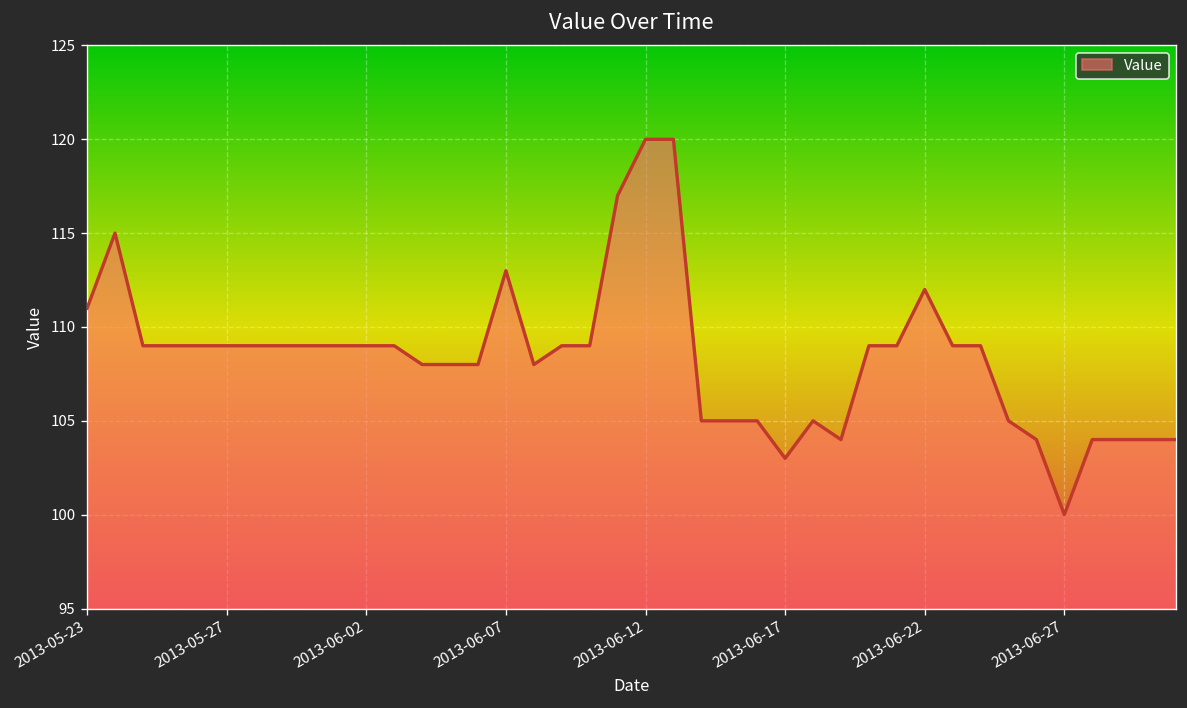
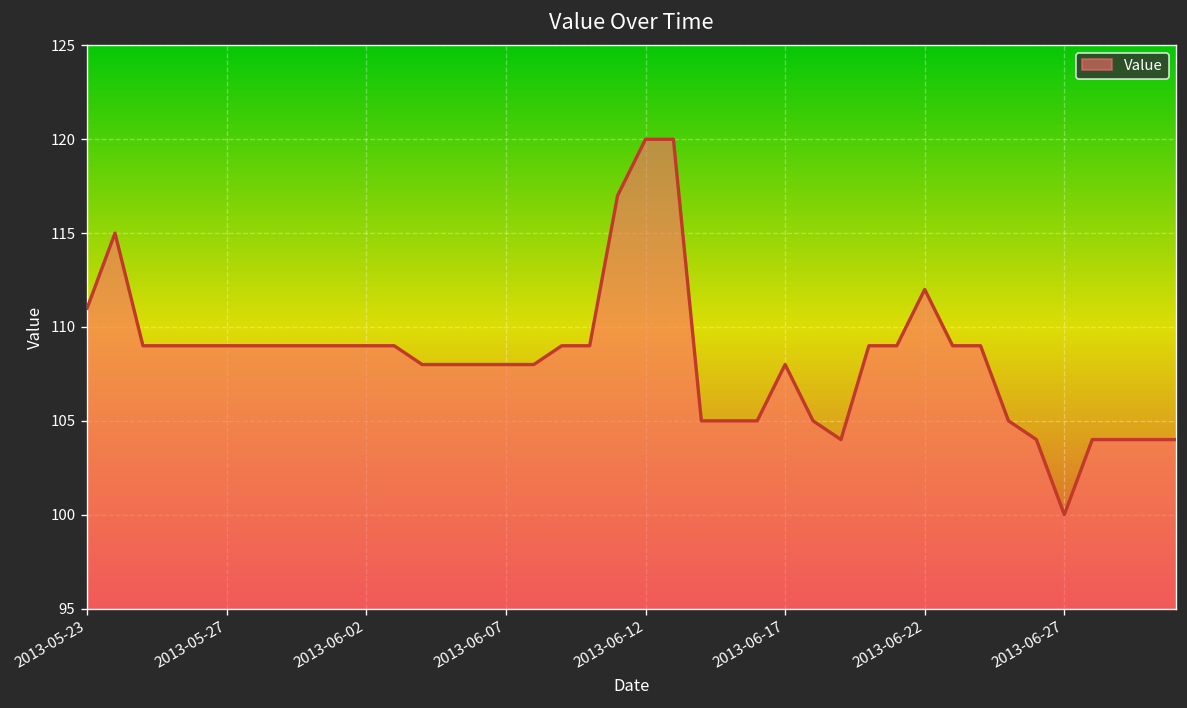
2013-06-07: 113 -> 108
2013-06-17: 103 -> 108
